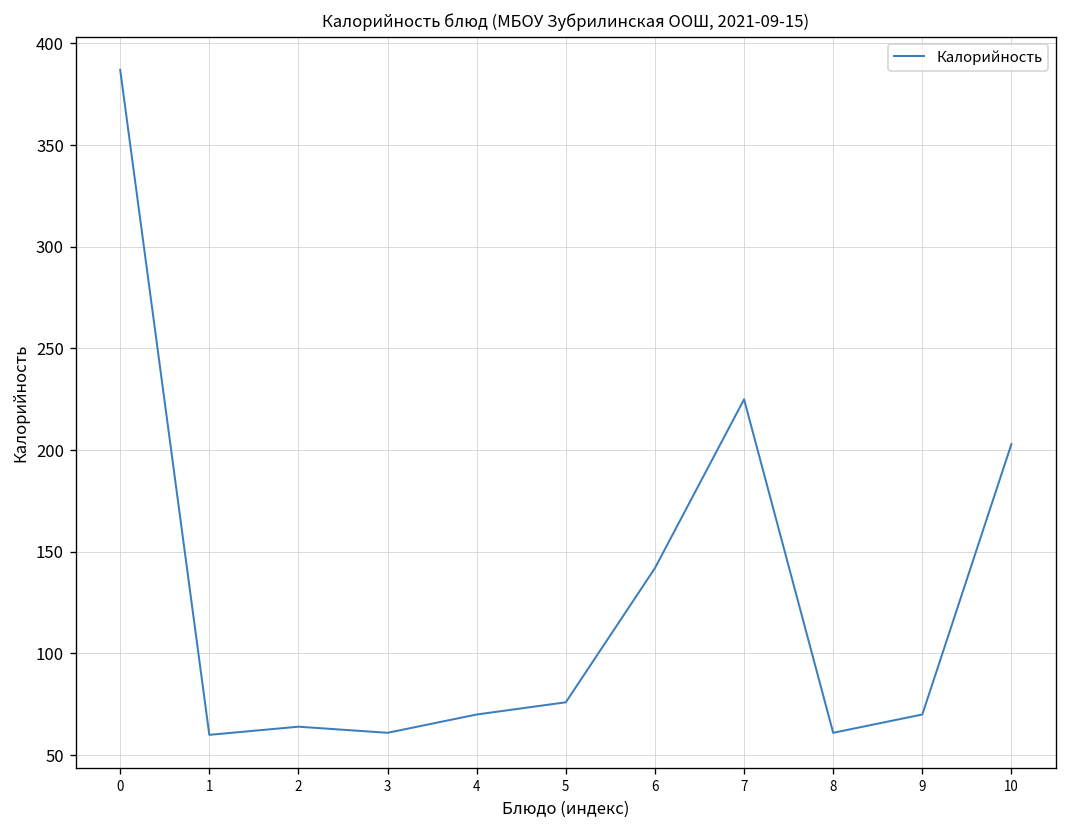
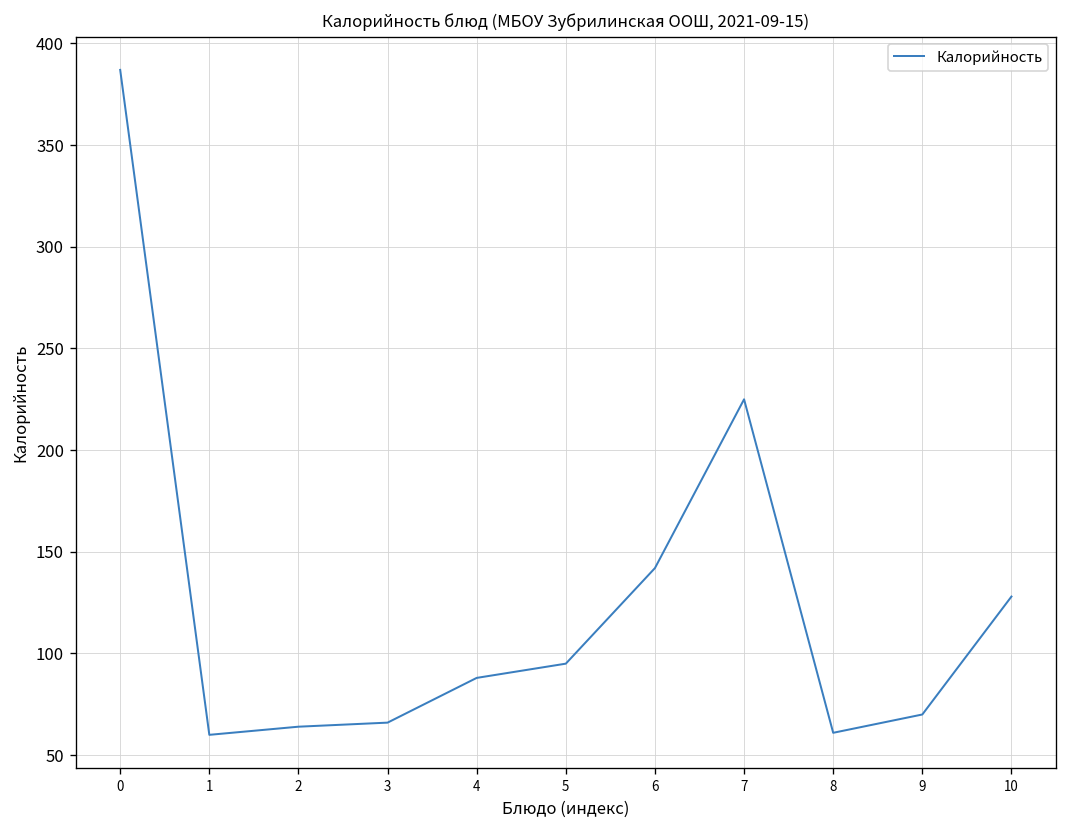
3: 61 -> 66
4: 70 -> 88
5: 76 -> 95
10: 203 -> 128
